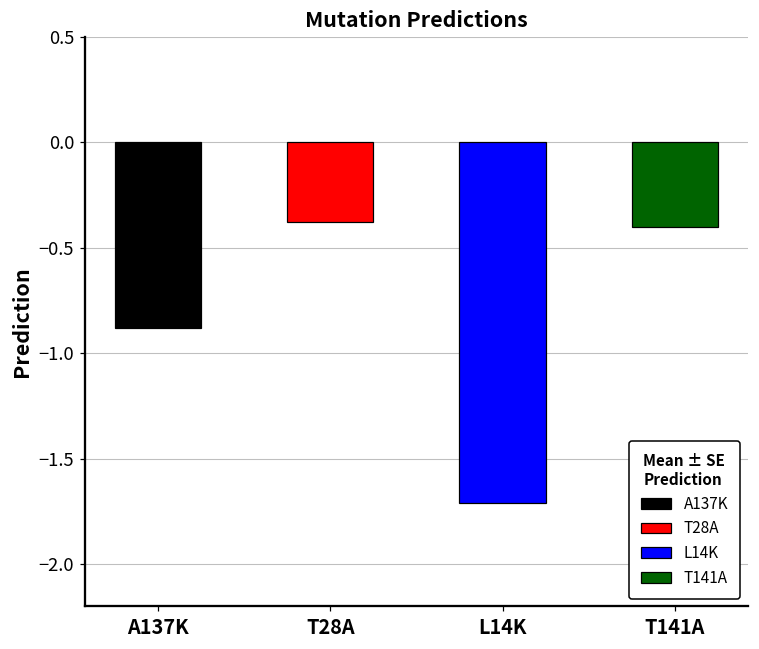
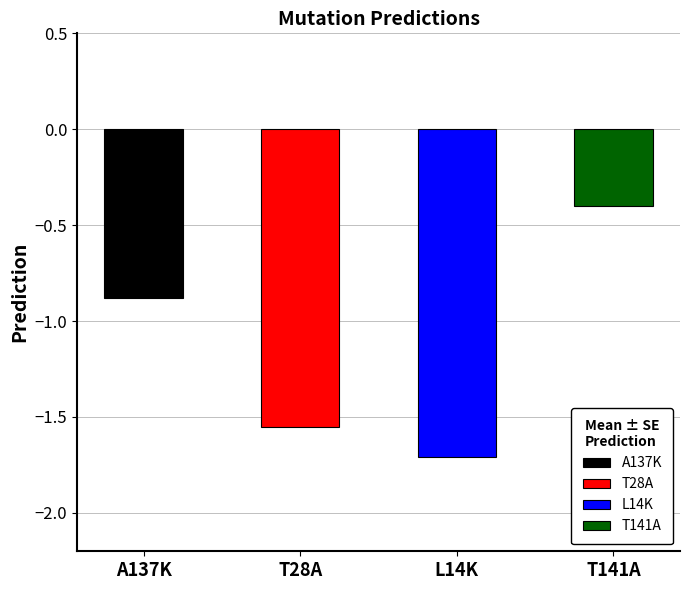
T28A: -0.38 -> -1.55
